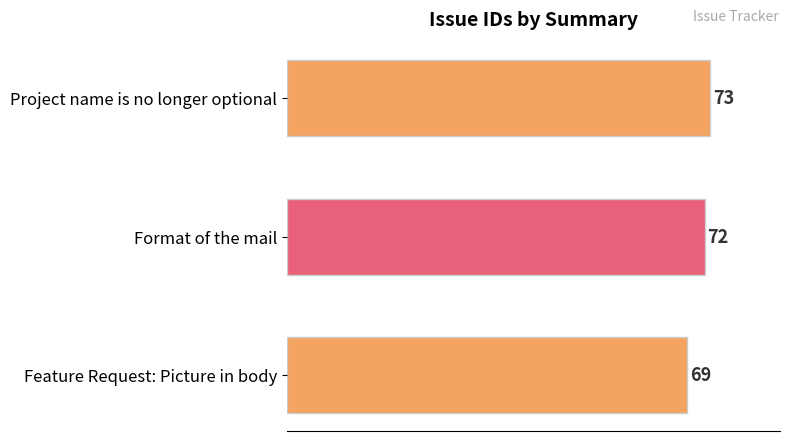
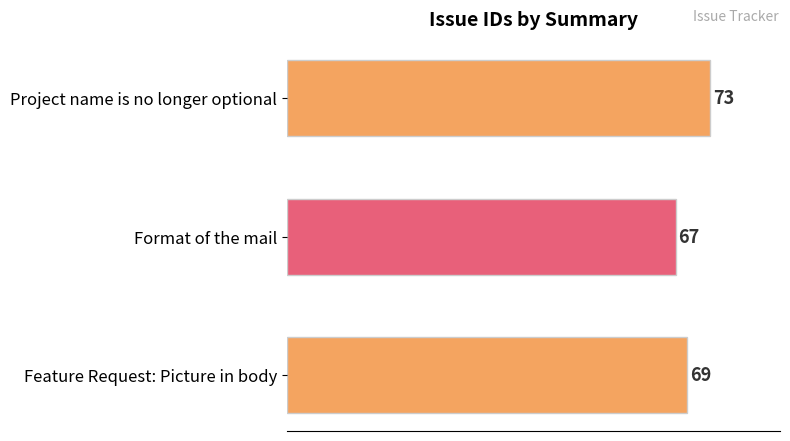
Format of the mail: 72 -> 67
